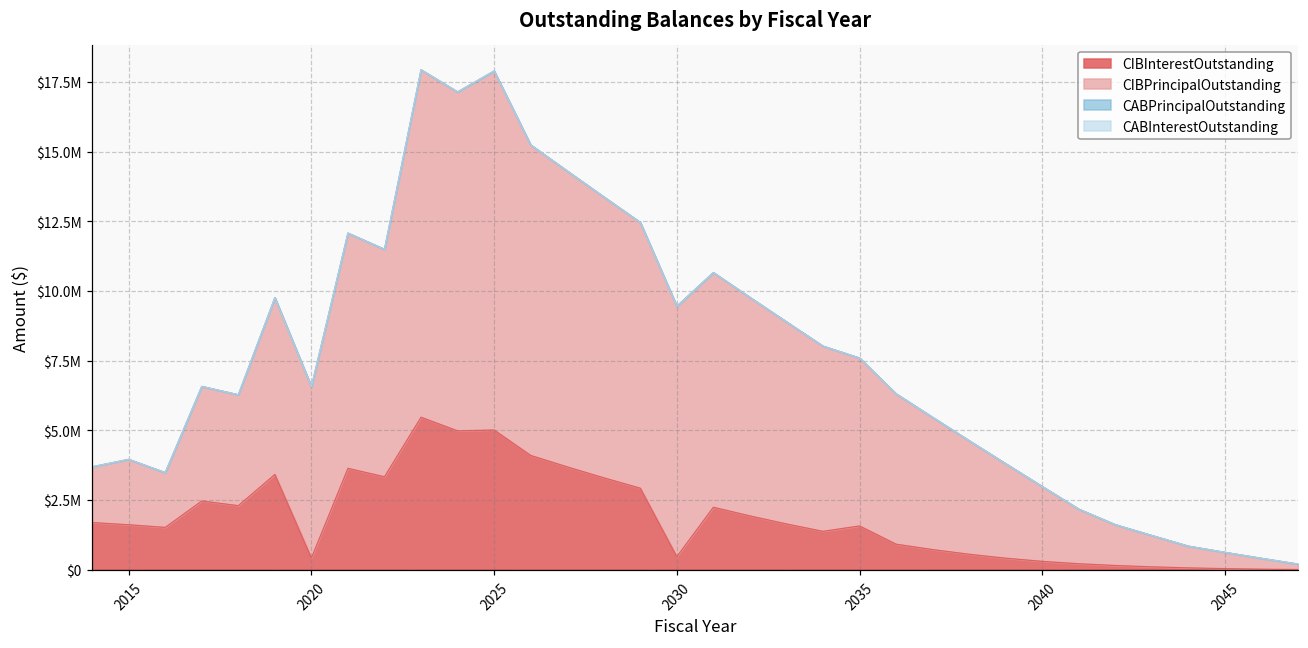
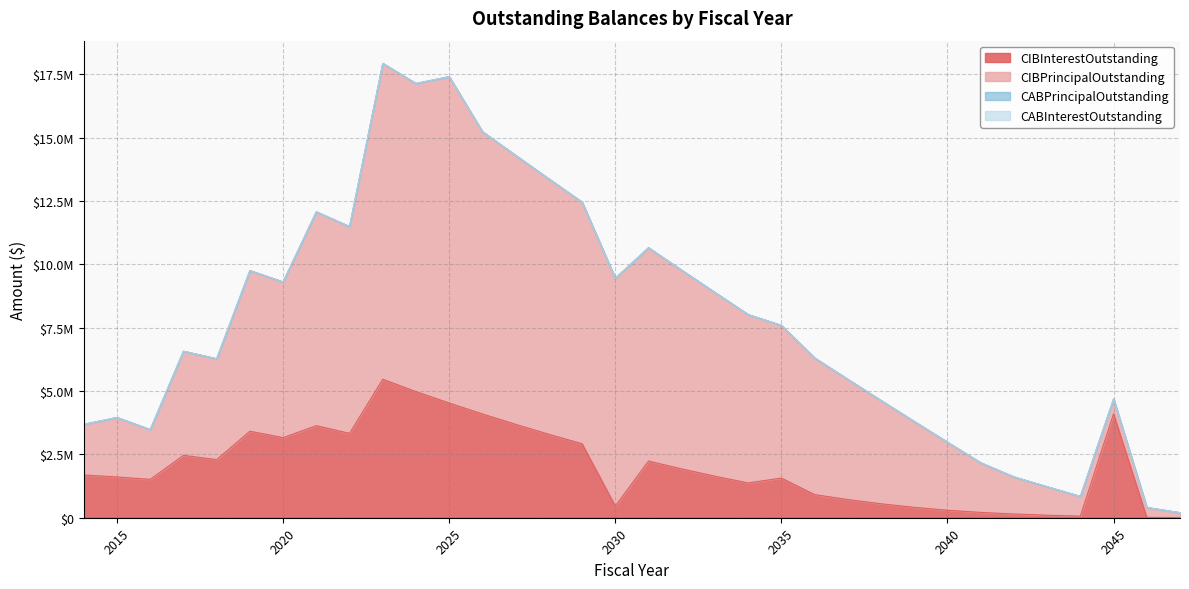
CIBInterestOutstanding, 2020: $400000 -> $3200000
CIBInterestOutstanding, 2025: $5000000 -> $4500000
CIBInterestOutstanding, 2045: $0 -> $4100000
